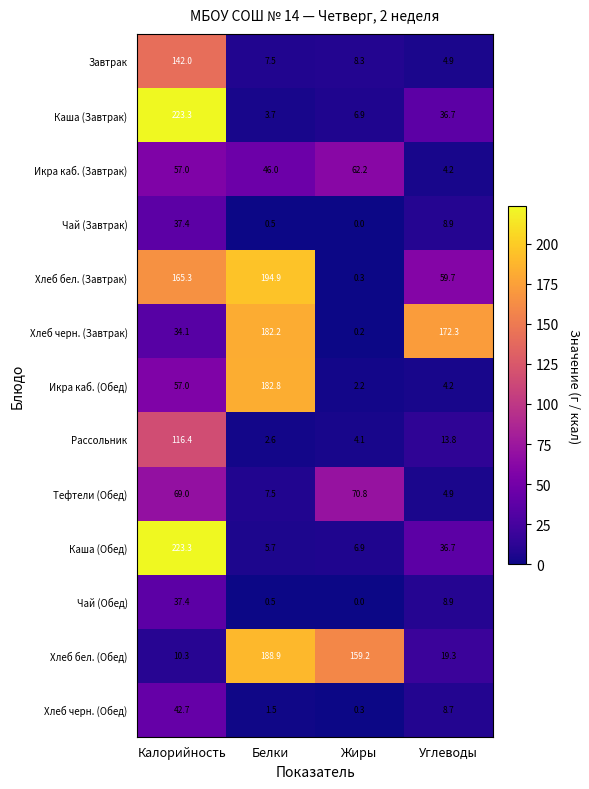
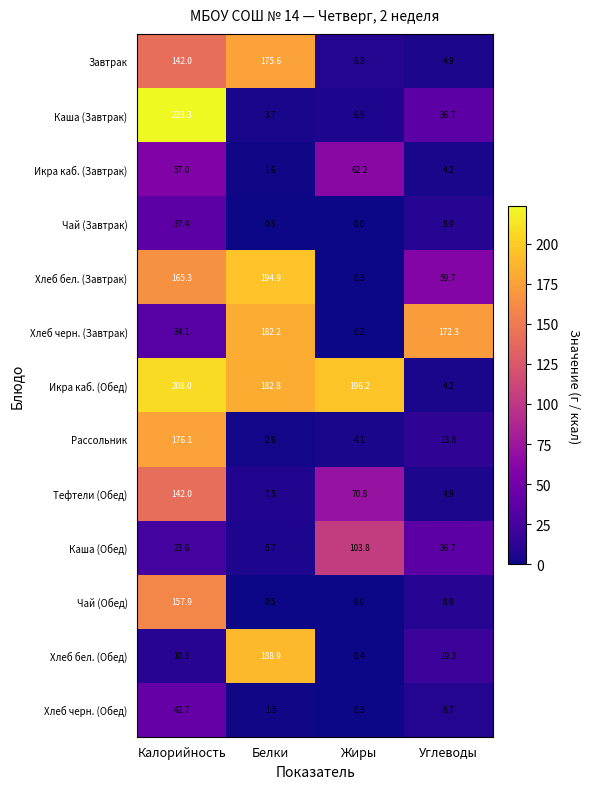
Завтрак, Белки: 7.5 -> 175.6
Икра каб. (Завтрак), Белки: 46.0 -> 1.6
Икра каб. (Обед), Калорийность: 57.0 -> 208.0
Икра каб. (Обед), Жиры: 2.2 -> 196.2
Рассольник, Калорийность: 116.4 -> 176.1
Тефтели (Обед), Калорийность: 69.0 -> 142.0
Каша (Обед), Калорийность: 223.3 -> 23.6
Каша (Обед), Жиры: 6.9 -> 103.8
Чай (Обед), Калорийность: 37.4 -> 157.9
Хлеб бел. (Обед), Жиры: 159.2 -> 0.4
